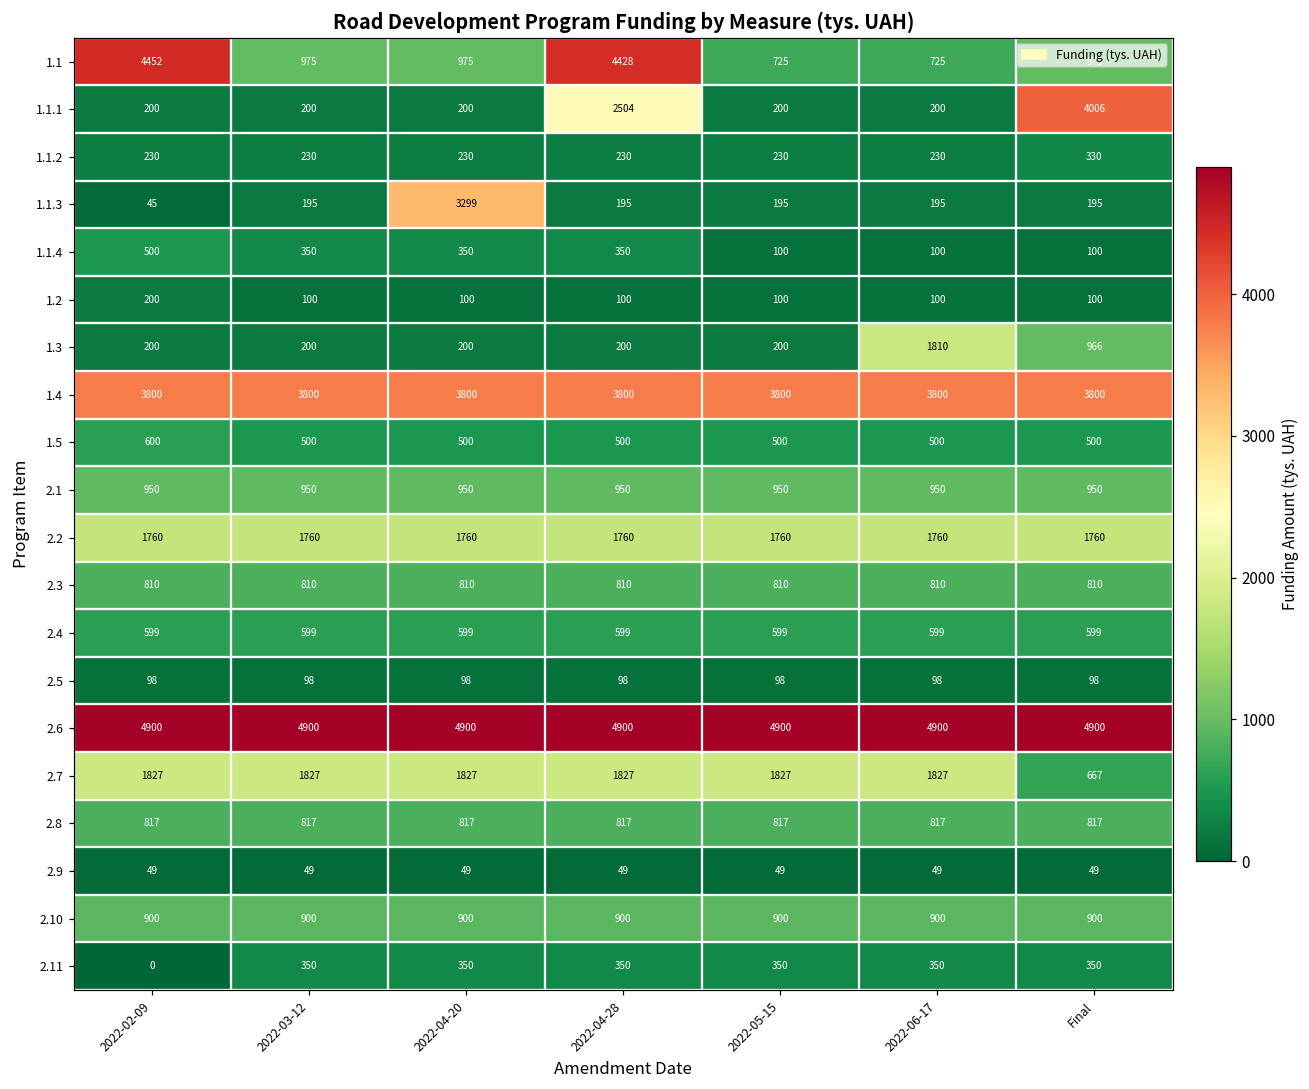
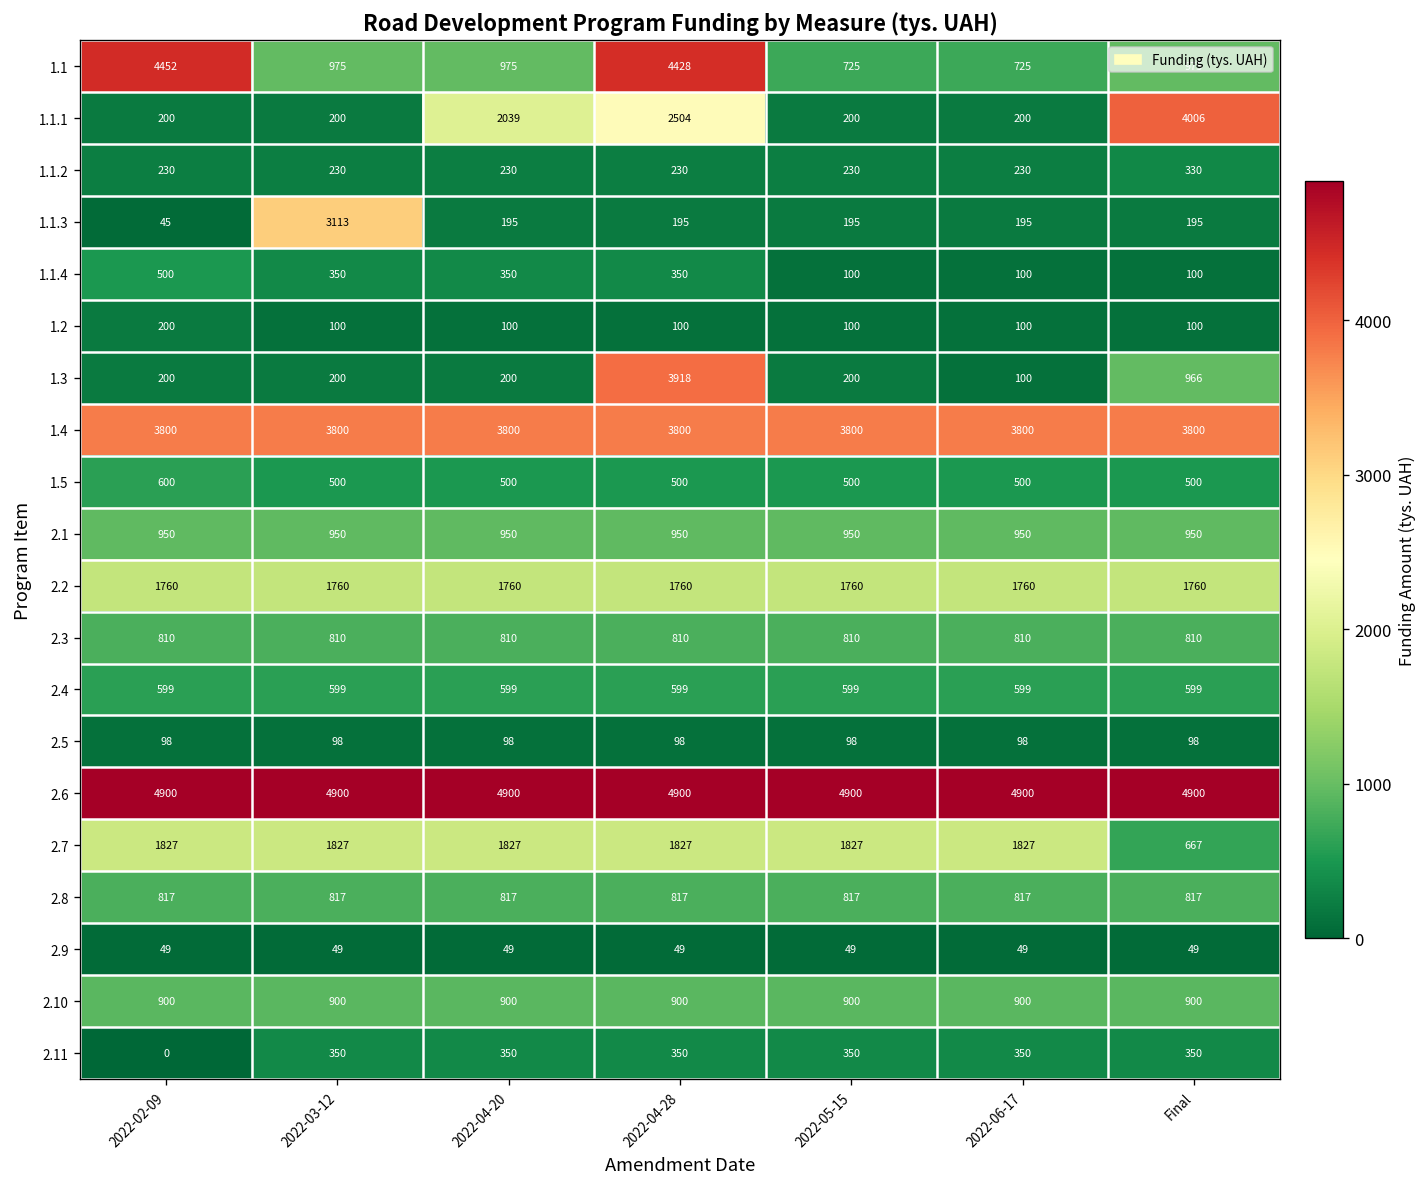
1.1.1, 2022-04-20: 200 -> 2039
1.1.3, 2022-03-12: 195 -> 3113
1.1.3, 2022-04-20: 3299 -> 195
1.3, 2022-04-28: 200 -> 3918
1.3, 2022-06-17: 1810 -> 100
